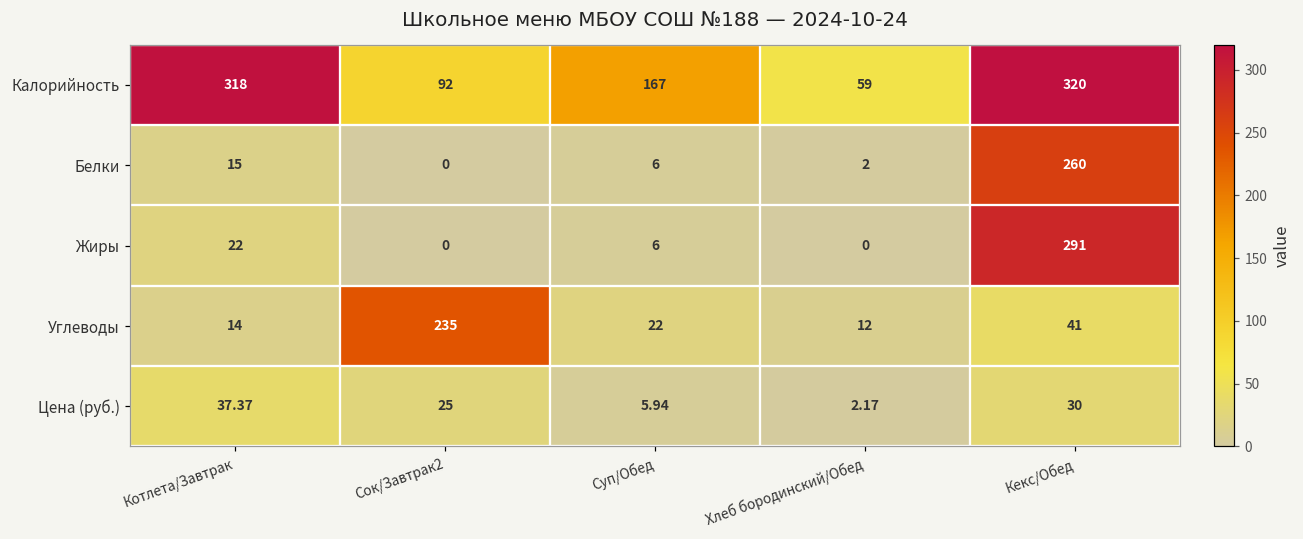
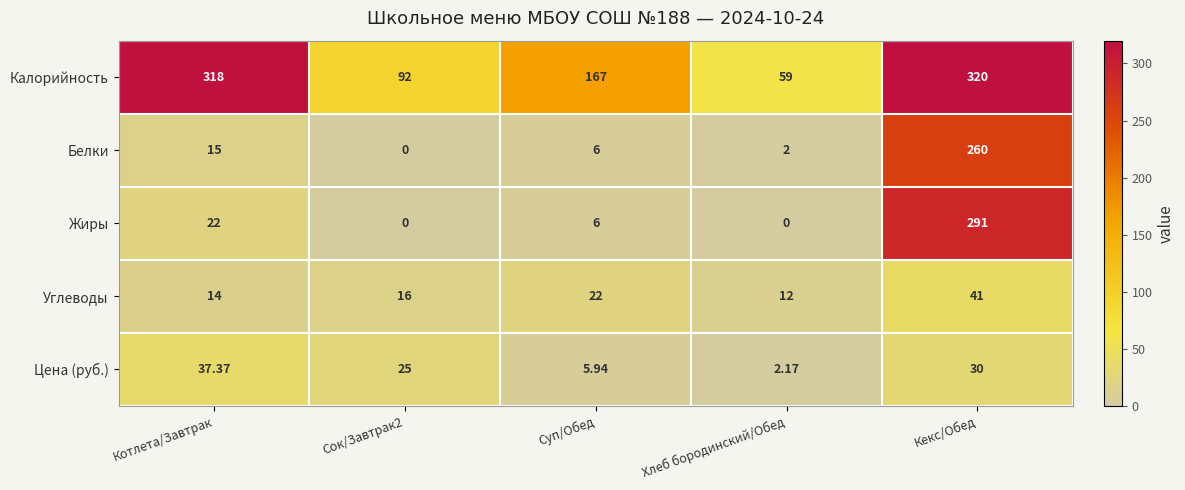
Углеводы, Сок/Завтрак2: 235 -> 16
